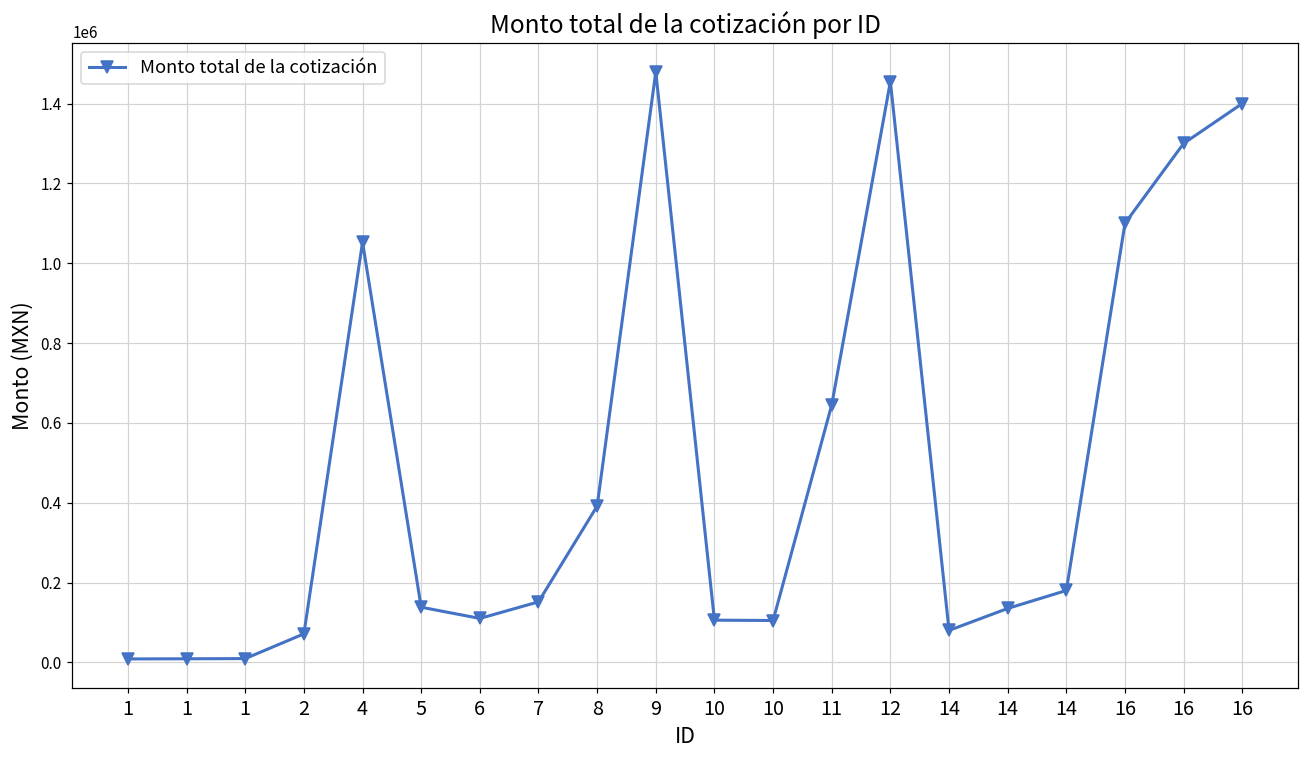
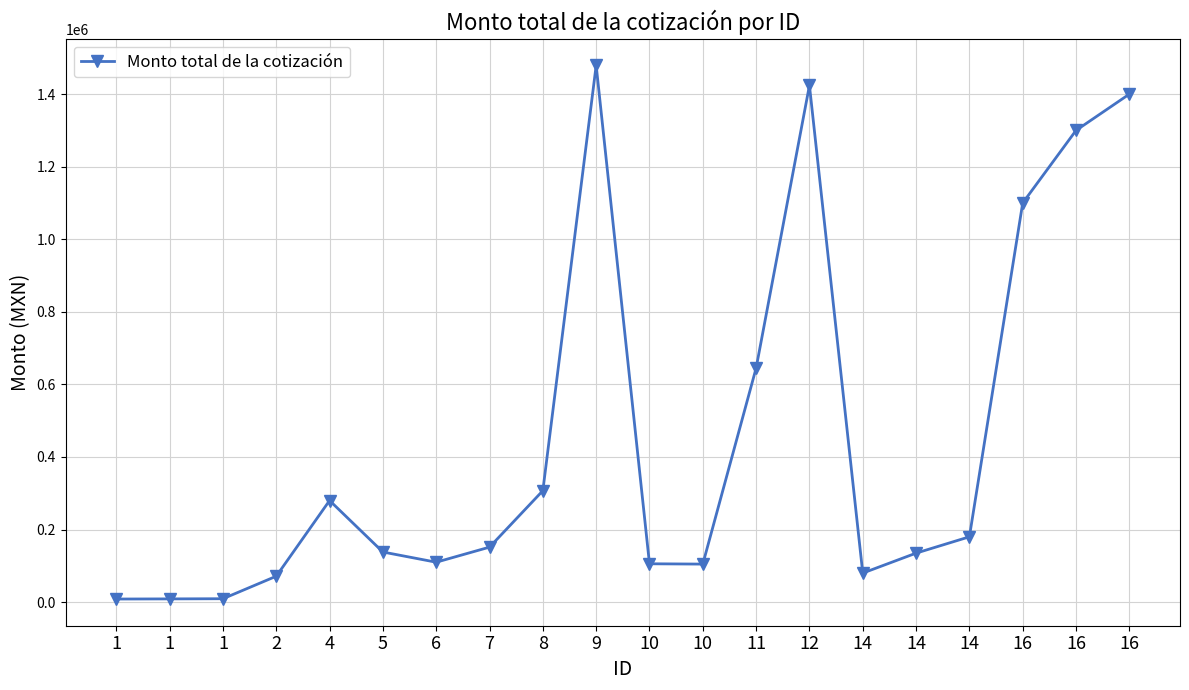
4: 1050000 -> 280000
8: 390000 -> 310000
12: 1450000 -> 1420000
